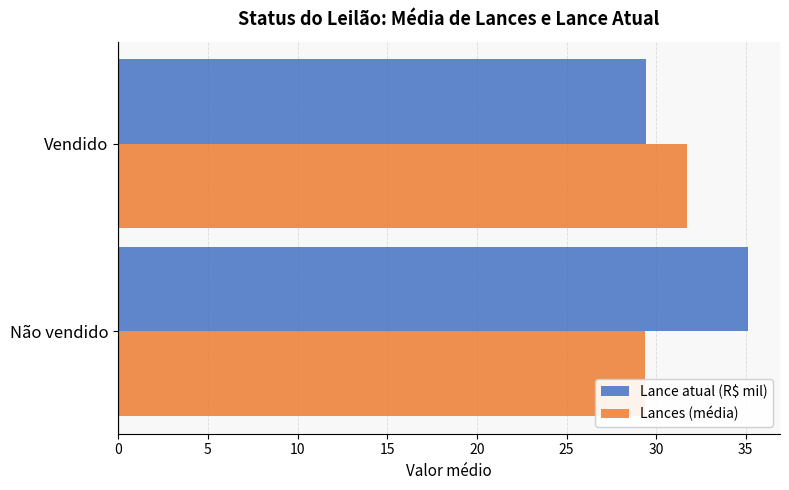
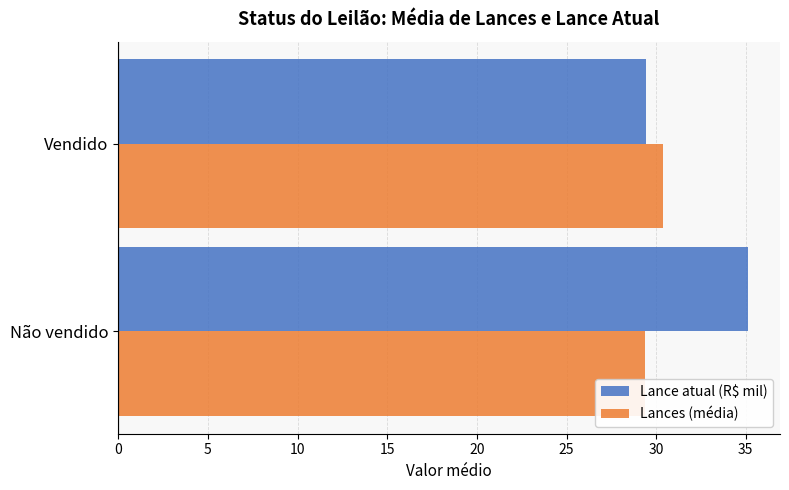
Lances (média), Vendido: 31.7 -> 30.4
